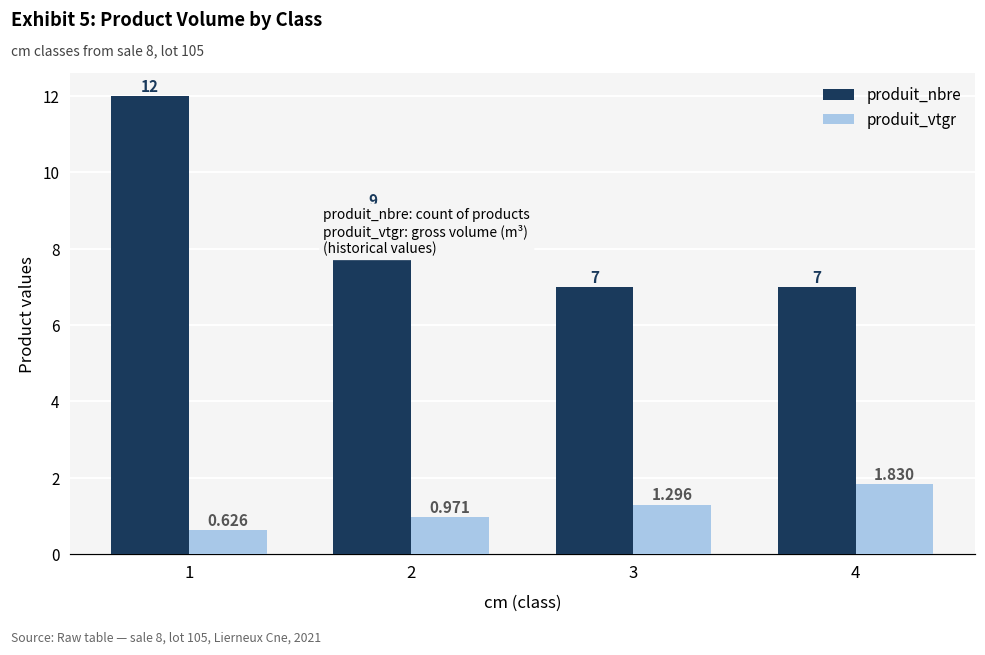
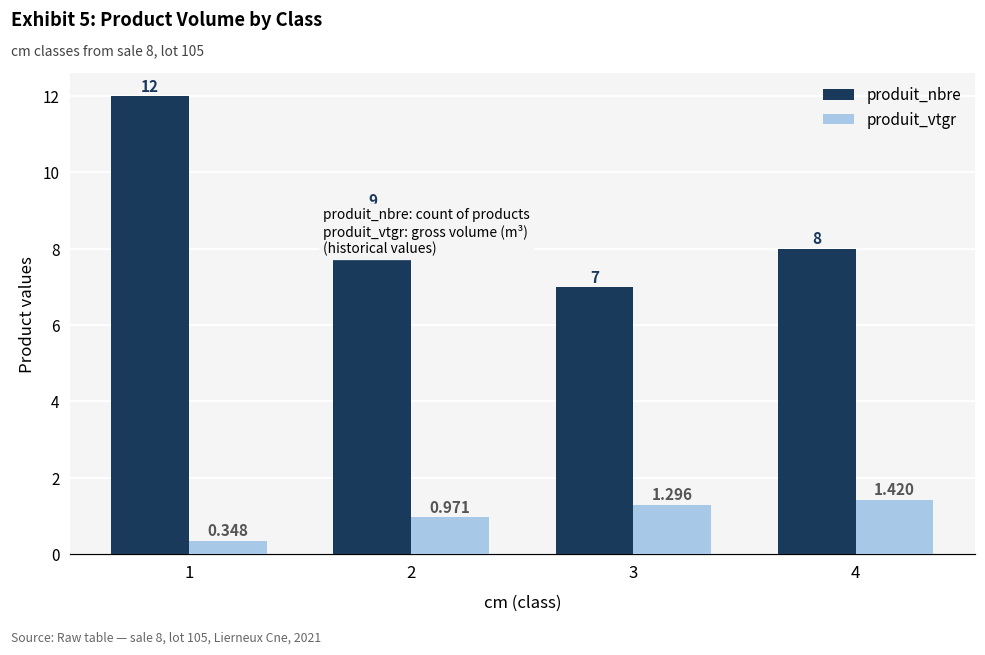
produit_vtgr, 1: 0.626 -> 0.348
produit_nbre, 4: 7 -> 8
produit_vtgr, 4: 1.830 -> 1.420
